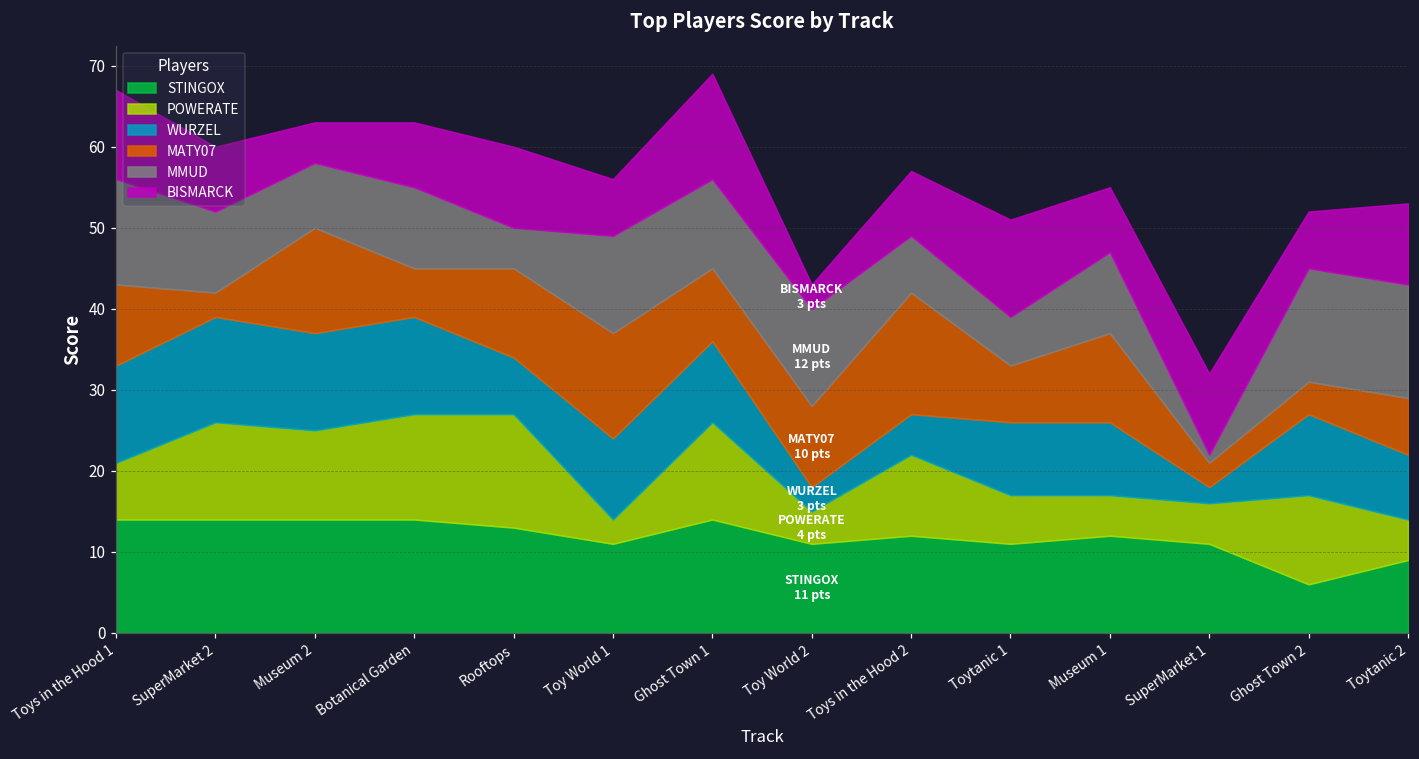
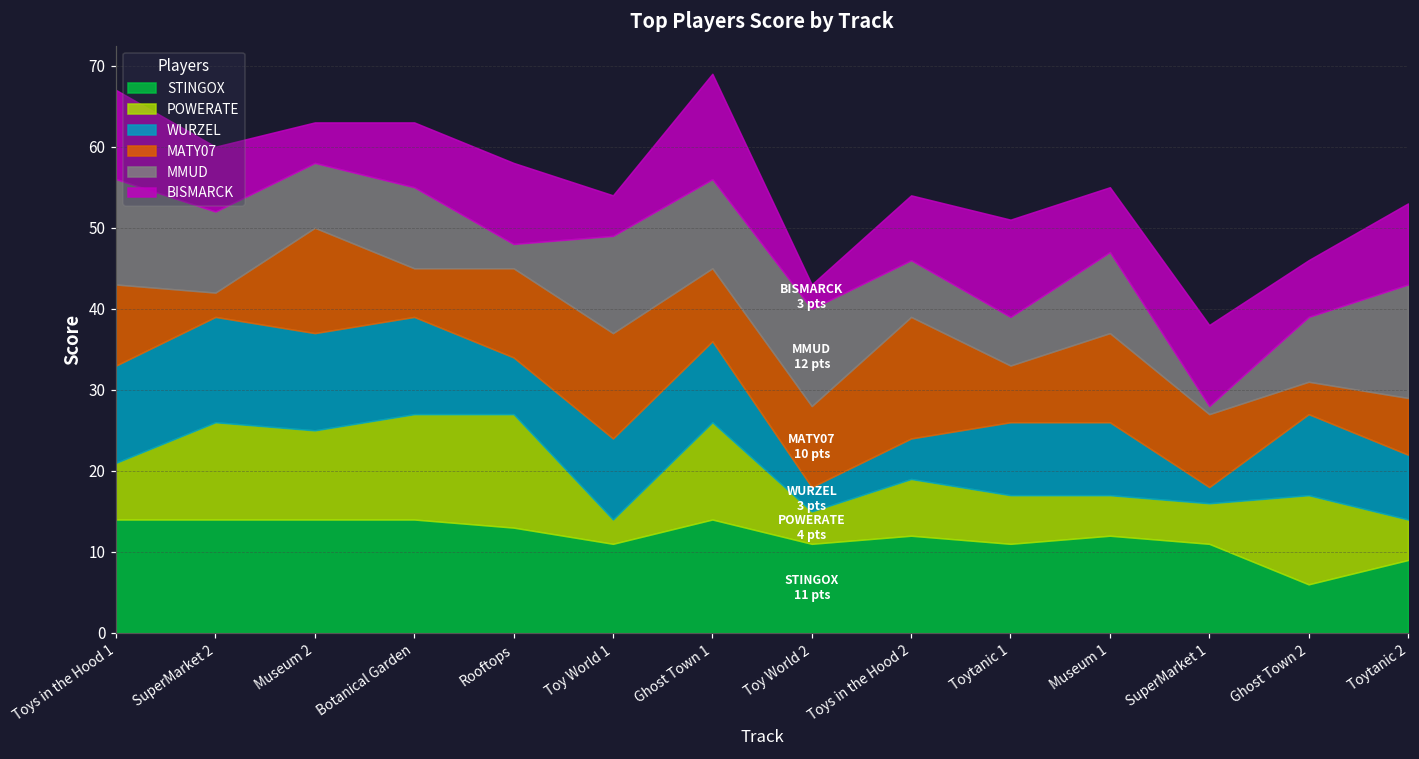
MMUD, Rooftops: 5 -> 3
BISMARCK, Toy World 1: 7 -> 5
POWERATE, Toys in the Hood 2: 10 -> 7
MATY07, SuperMarket 1: 3 -> 9
MMUD, Ghost Town 2: 14 -> 8
